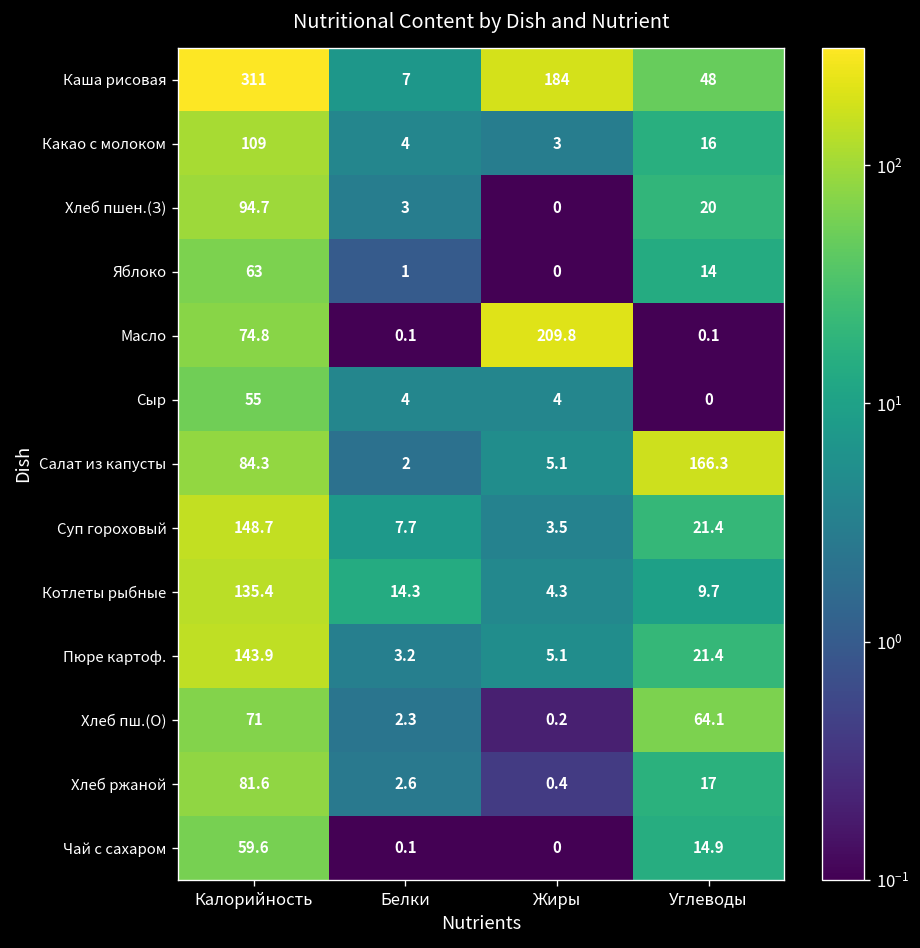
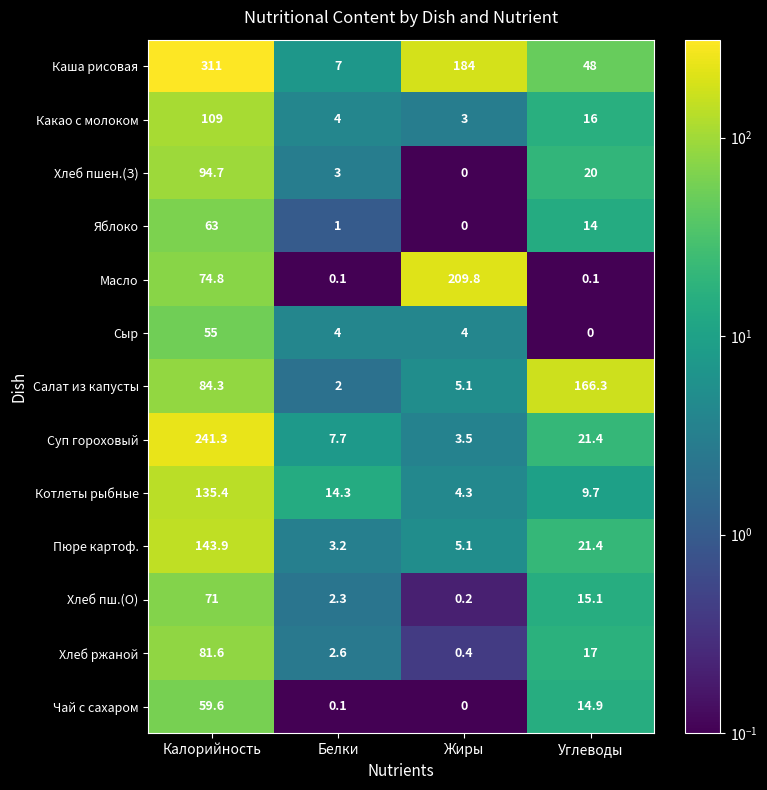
Суп гороховый, Калорийность: 148.7 -> 241.3
Хлеб пш.(О), Углеводы: 64.1 -> 15.1
